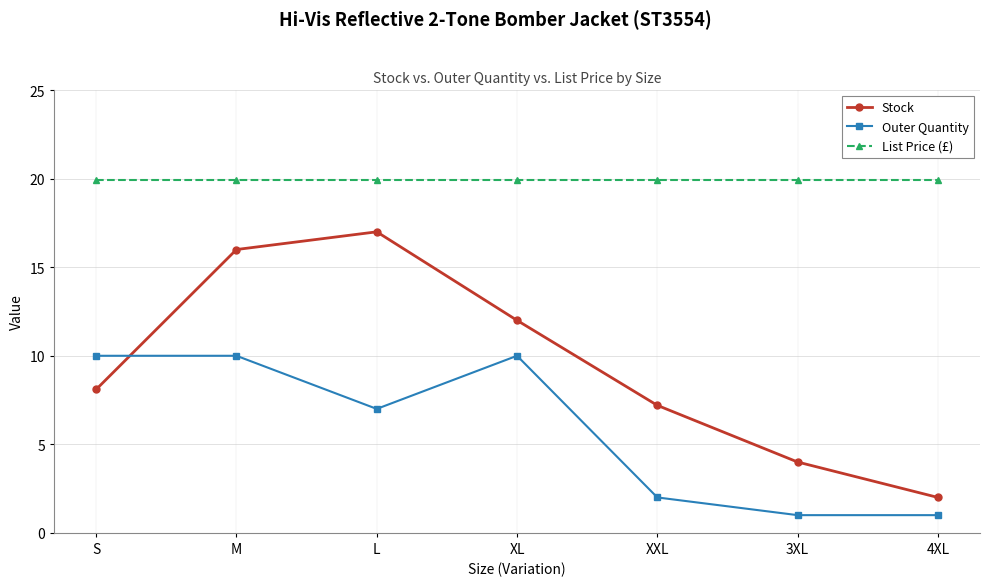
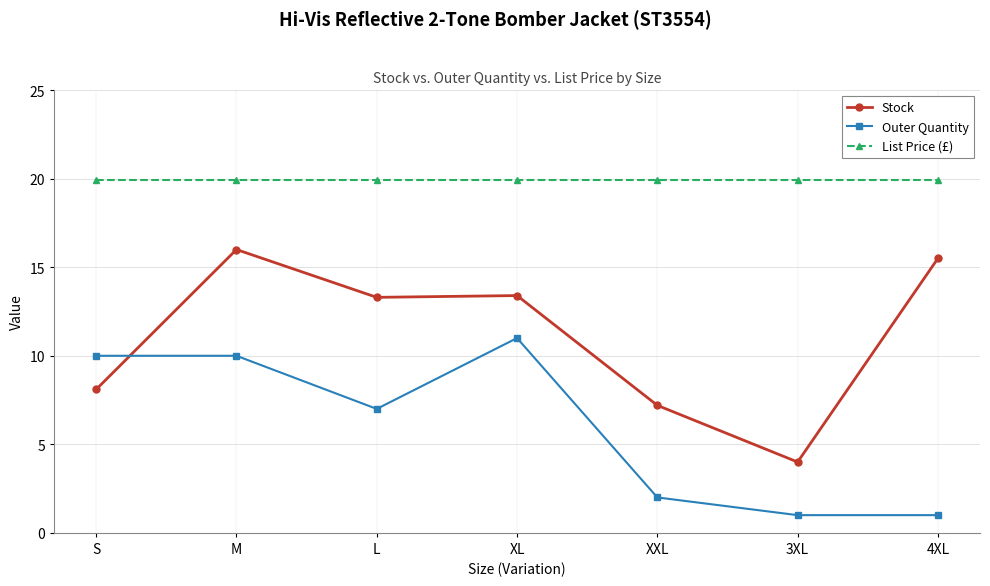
Stock, L: 17.0 -> 13.3
Stock, XL: 12.0 -> 13.4
Outer Quantity, XL: 10 -> 11
Stock, 4XL: 2.0 -> 15.5
